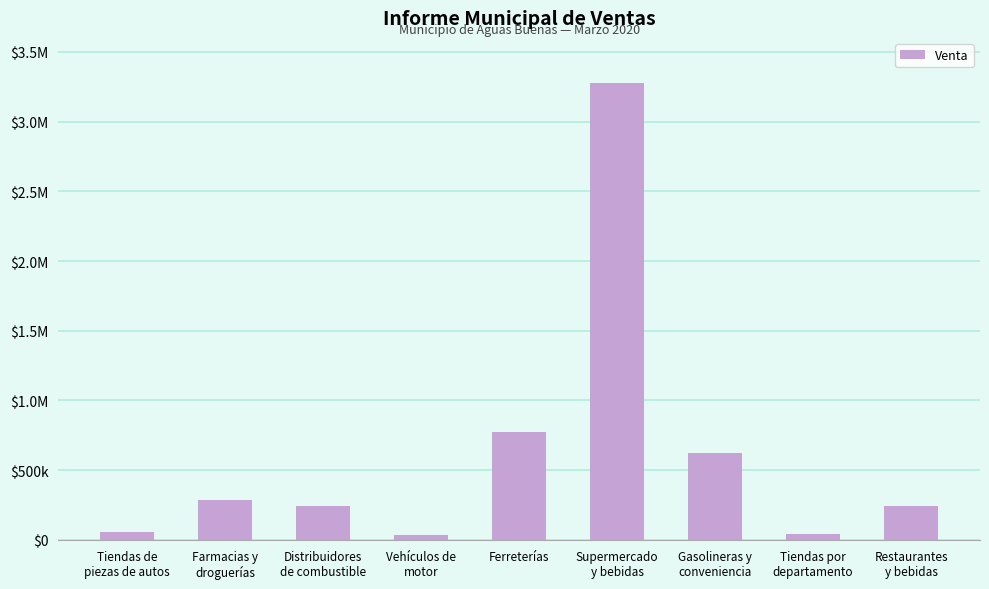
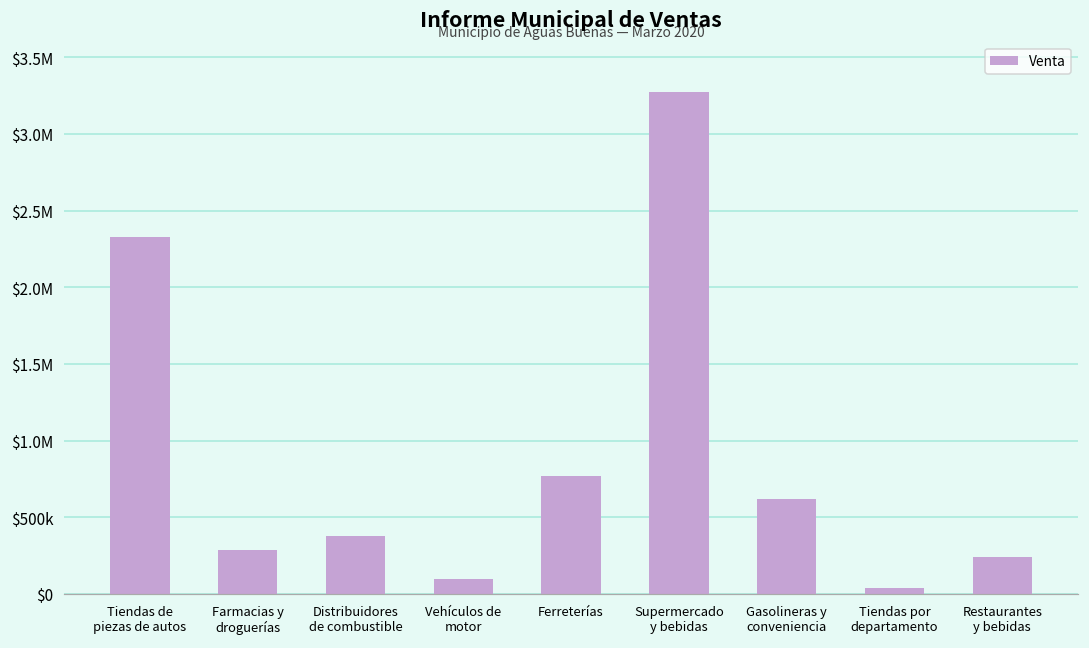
Tiendas de piezas de autos: $60000 -> $2330000
Distribuidores de combustible: $240000 -> $380000
Vehículos de motor: $30000 -> $90000
